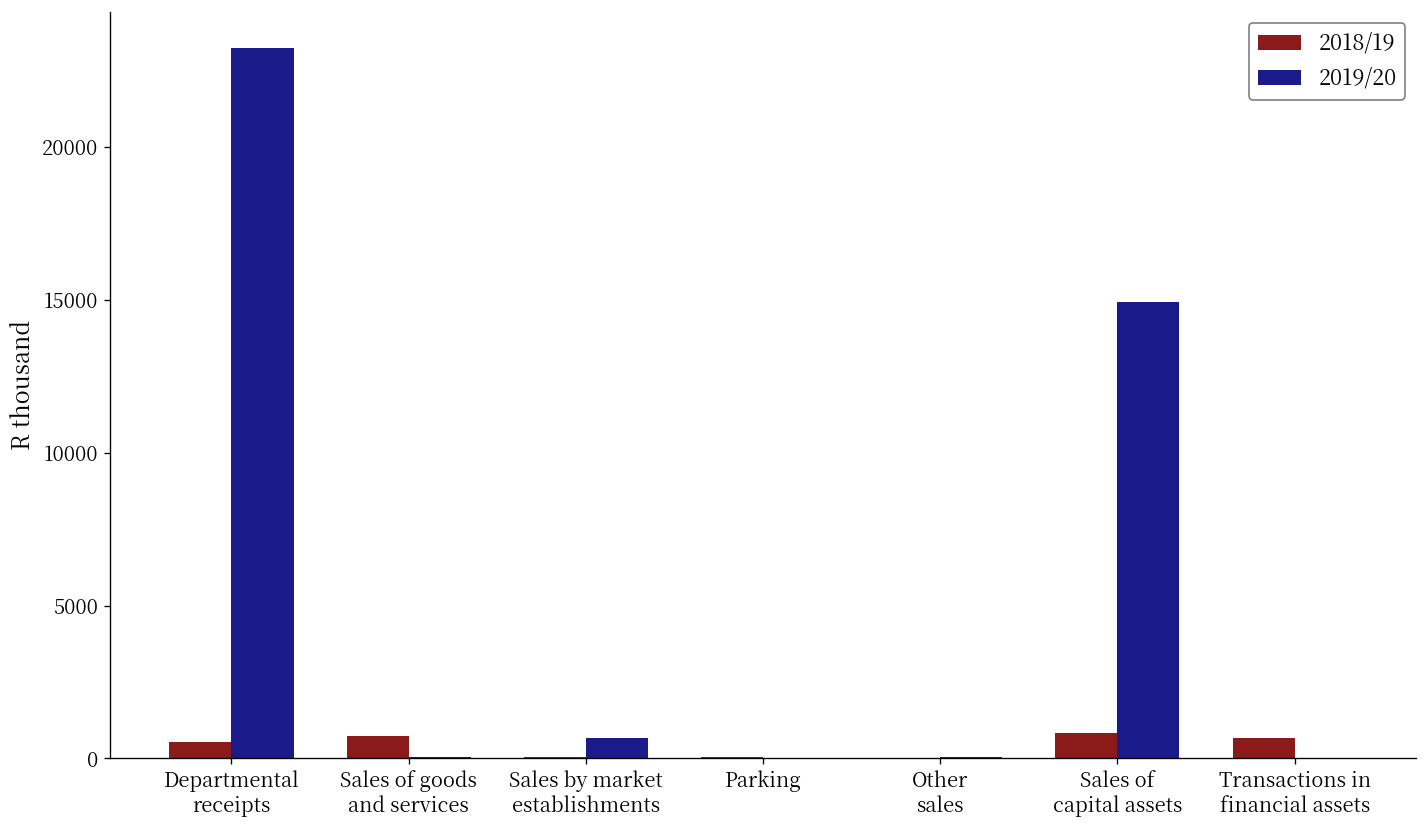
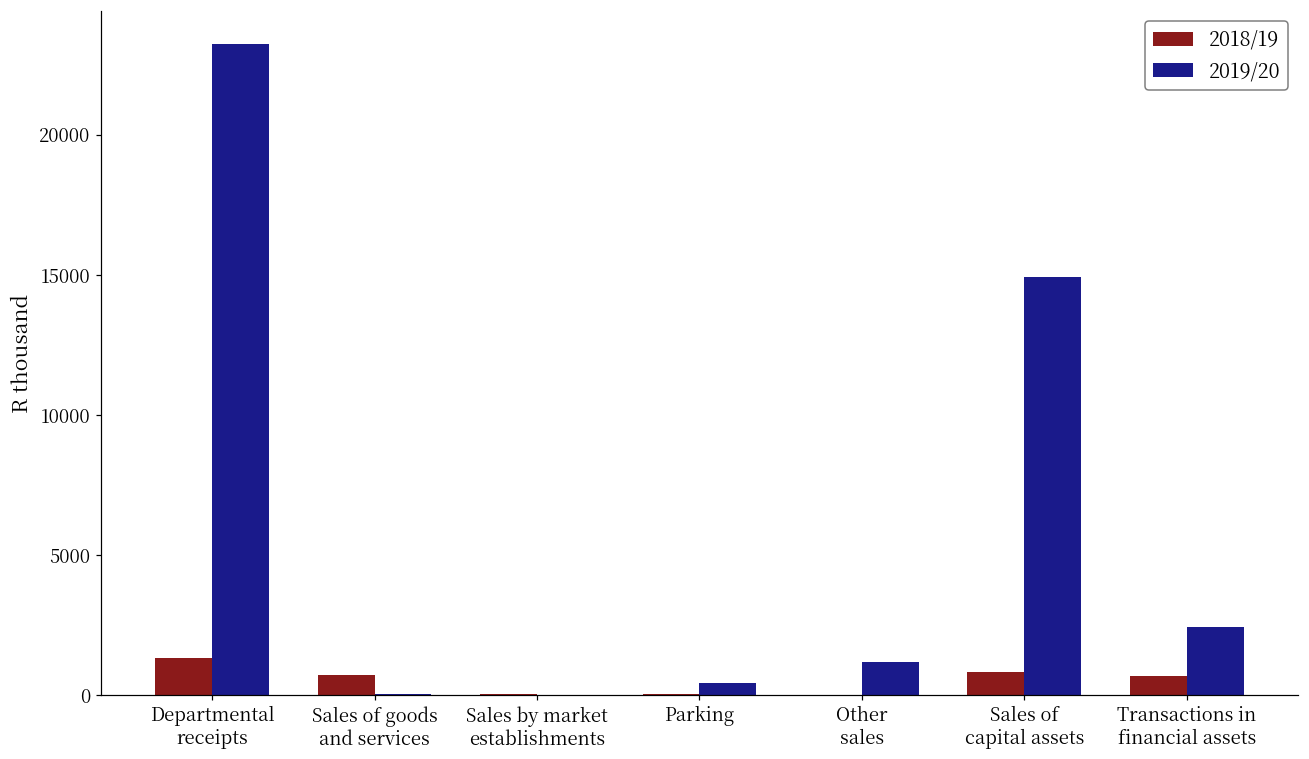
2018/19, Departmental receipts: 500 -> 1300
2019/20, Sales by market establishments: 700 -> 0
2019/20, Parking: 0 -> 500
2019/20, Other sales: 0 -> 1200
2019/20, Transactions in financial assets: 0 -> 2400
